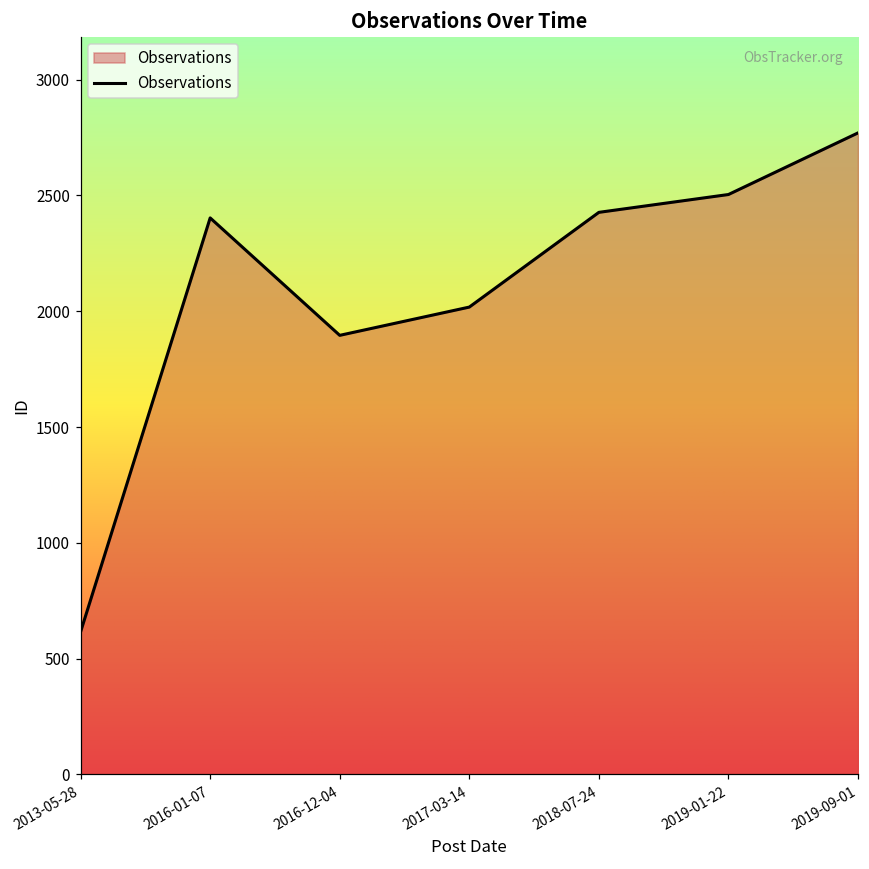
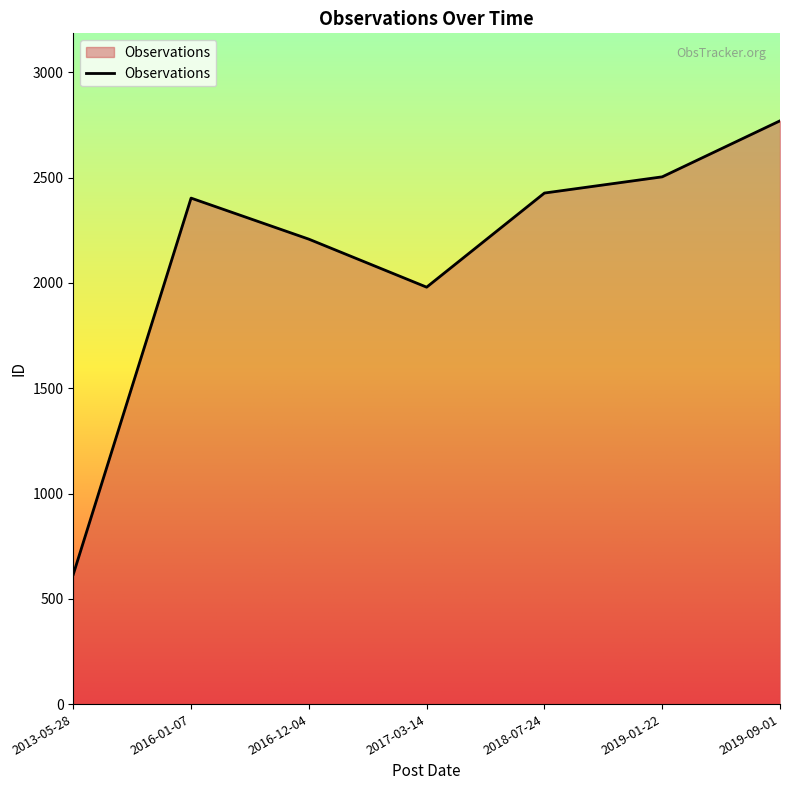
2016-12-04: 1900 -> 2210
2017-03-14: 2020 -> 1980
